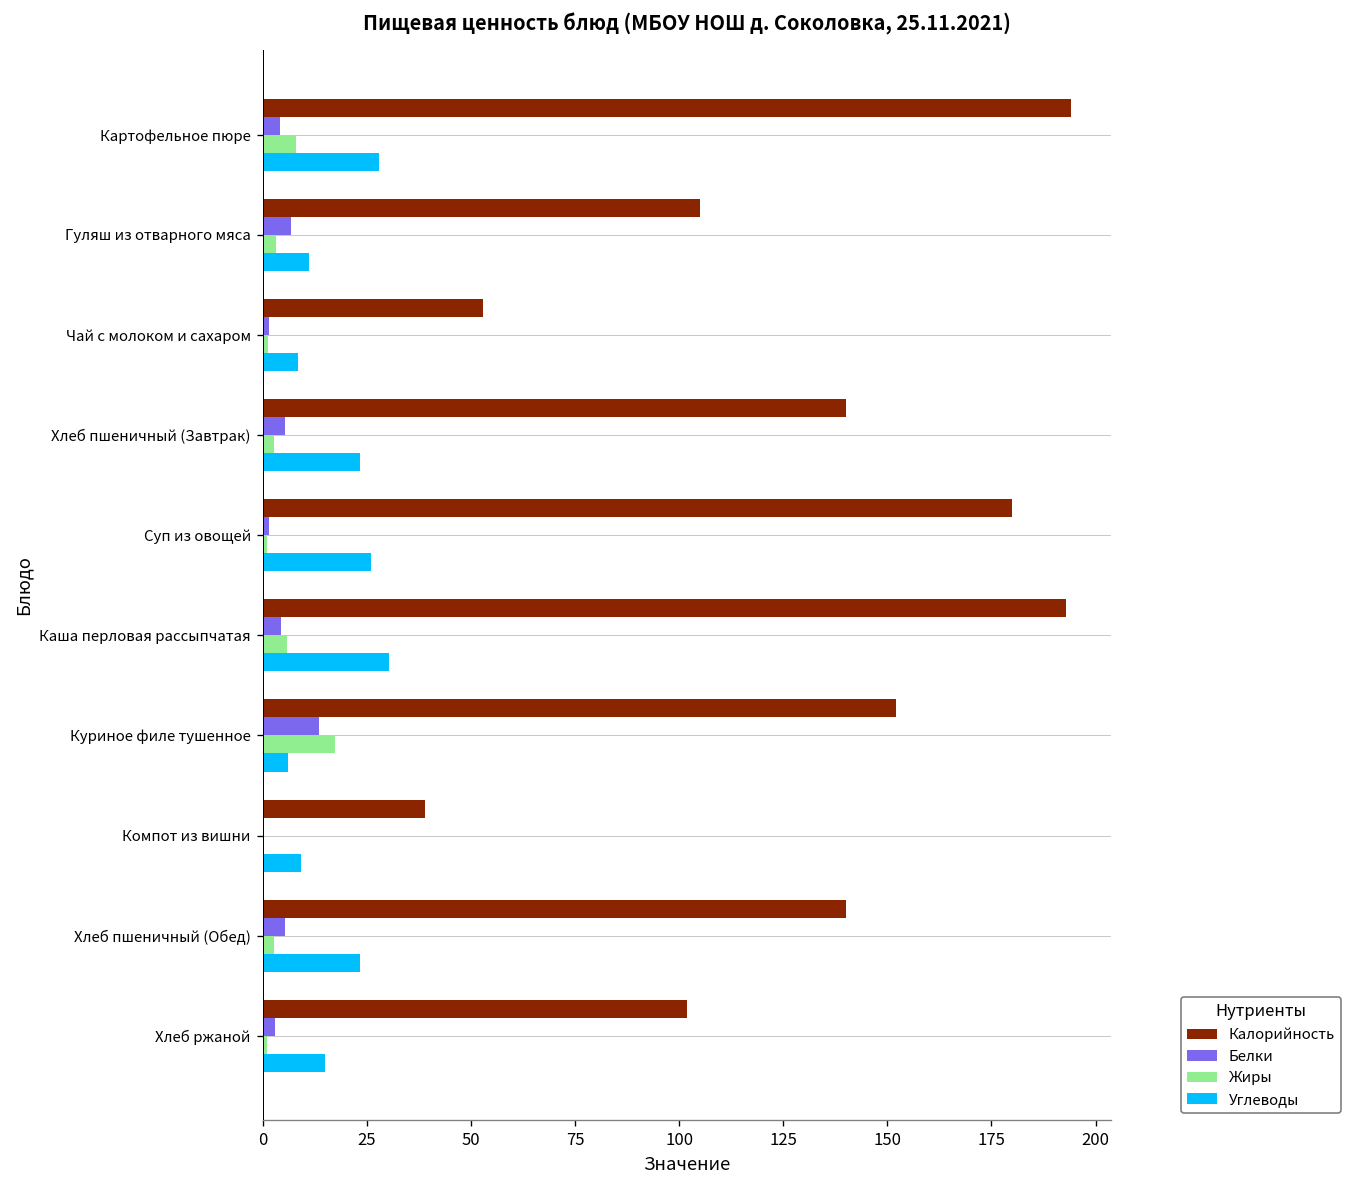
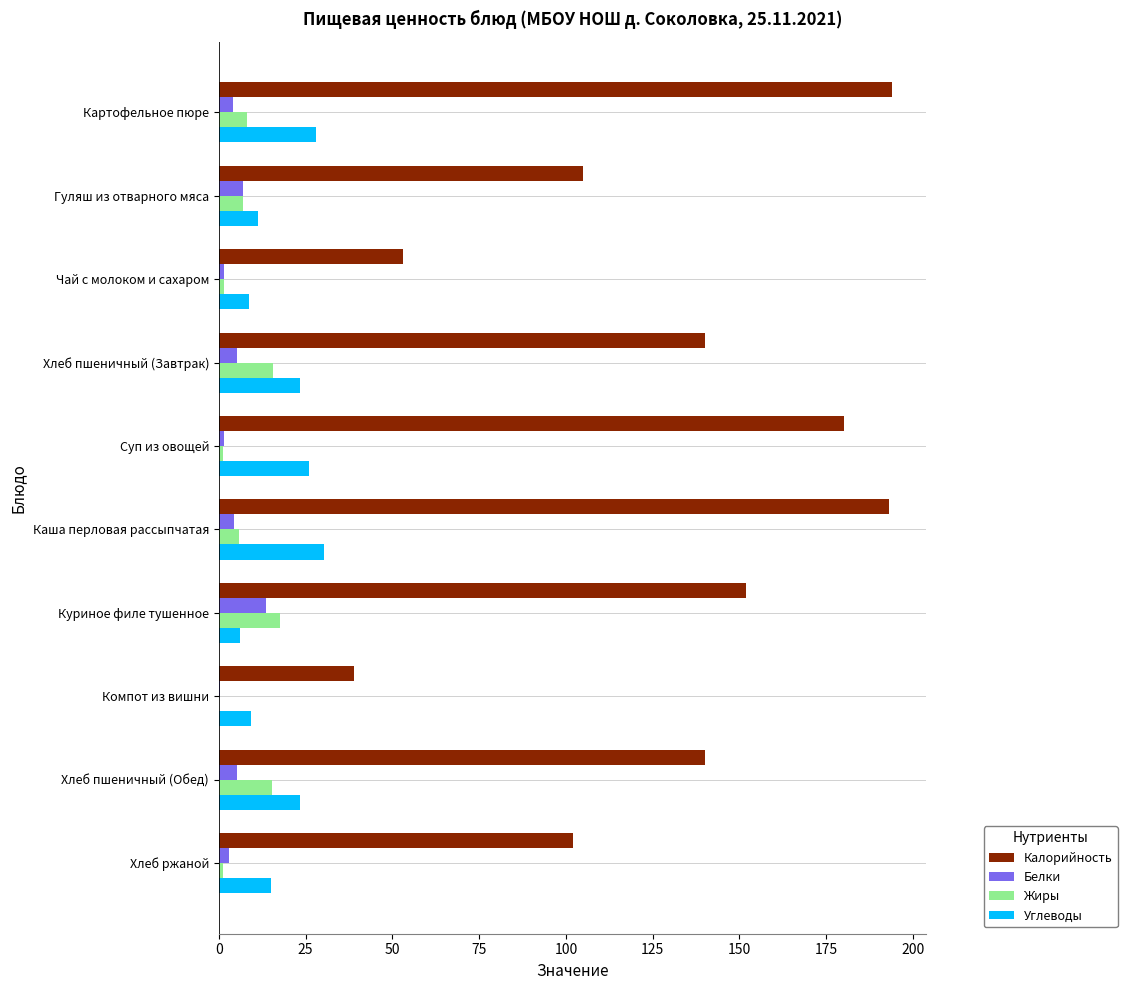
Жиры, Гуляш из отварного мяса: 3 -> 7
Жиры, Хлеб пшеничный (Завтрак): 3 -> 16
Жиры, Хлеб пшеничный (Обед): 3 -> 15
